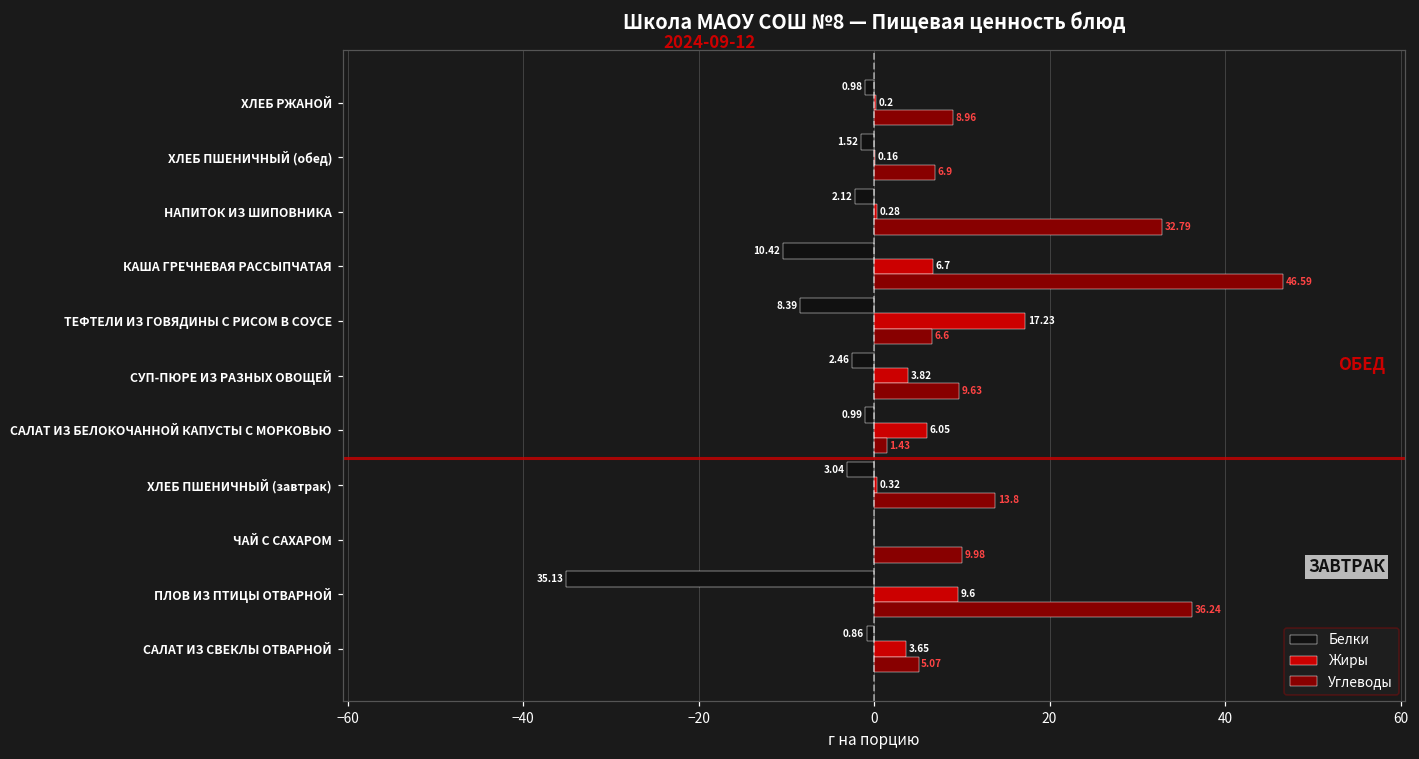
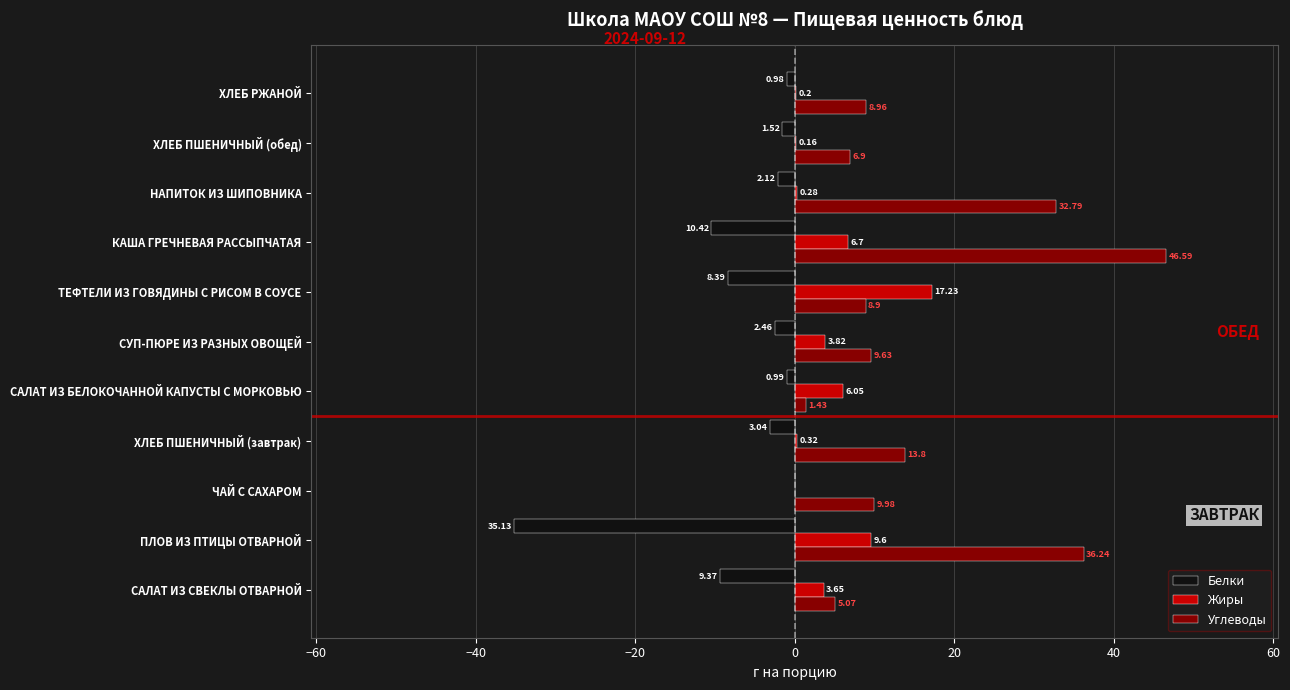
Углеводы, ТЕФТЕЛИ ИЗ ГОВЯДИНЫ С РИСОМ В СОУСЕ: 6.6 -> 8.9
Белки, САЛАТ ИЗ СВЕКЛЫ ОТВАРНОЙ: 0.86 -> 9.37
